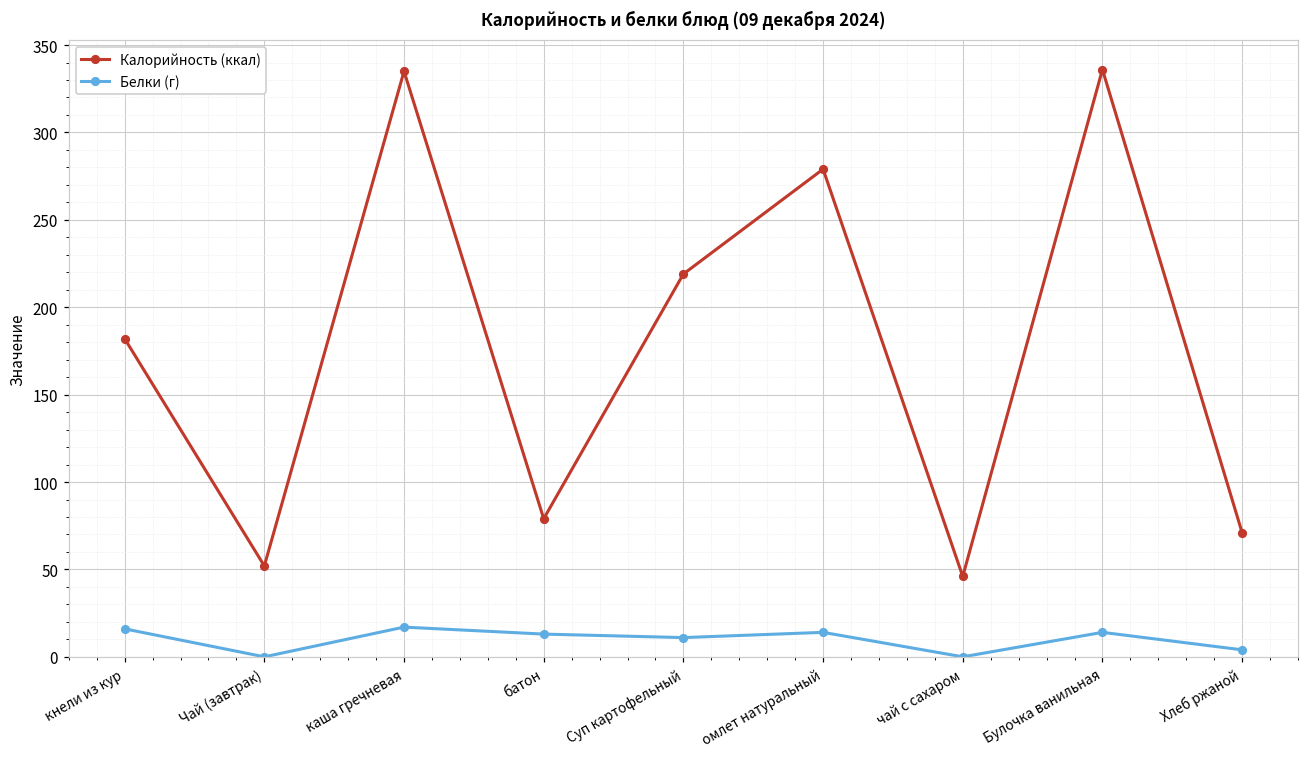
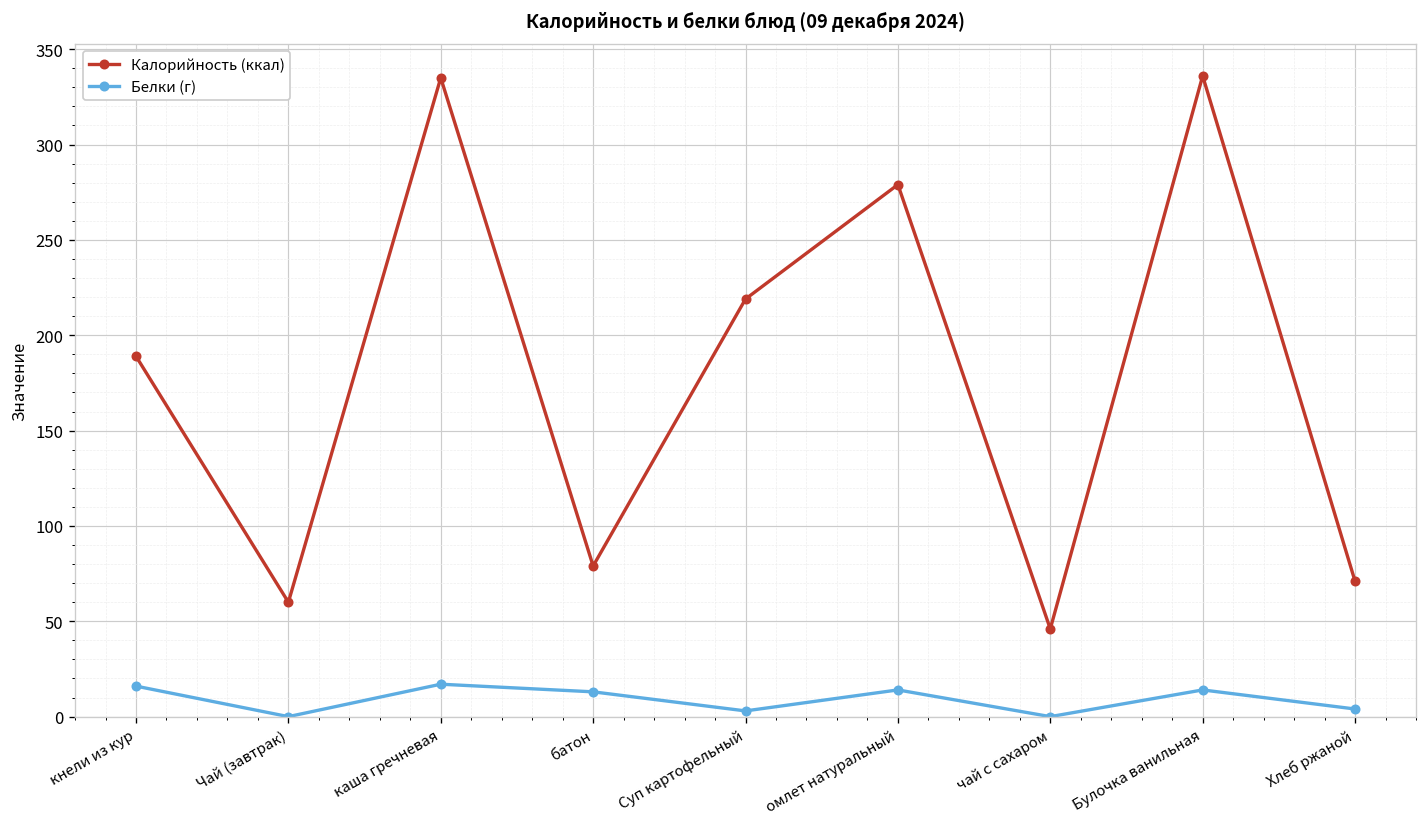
Калорийность (ккал), кнели из кур: 182 -> 189
Калорийность (ккал), Чай (завтрак): 52 -> 60
Белки (г), Суп картофельный: 11 -> 3
